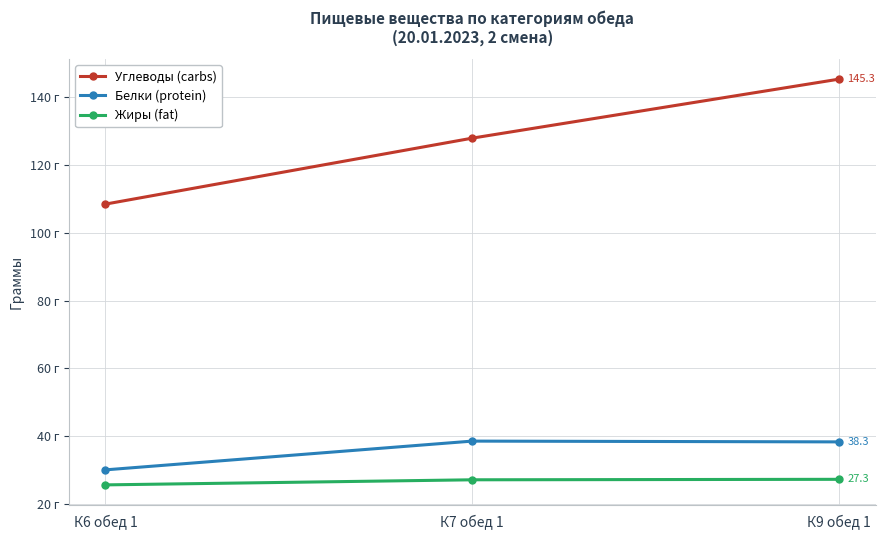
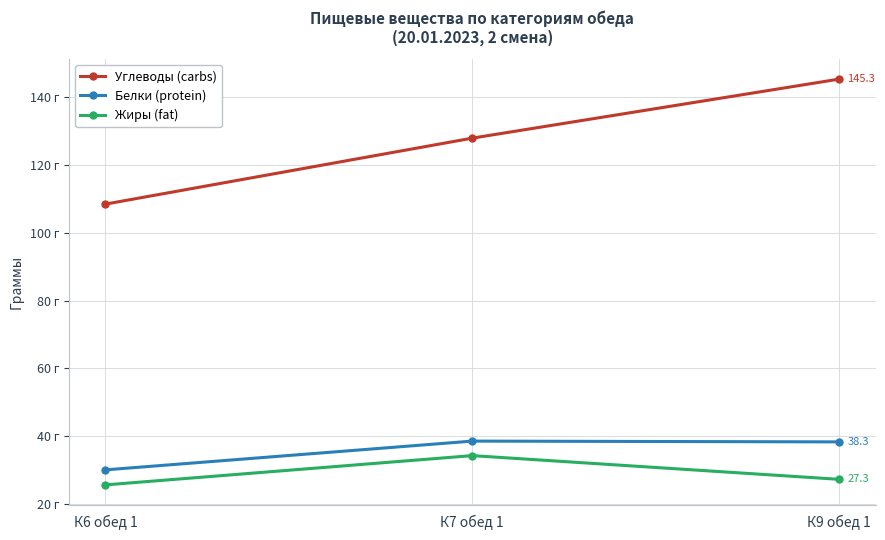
Жиры (fat), К7 обед 1: 27 г -> 34 г
